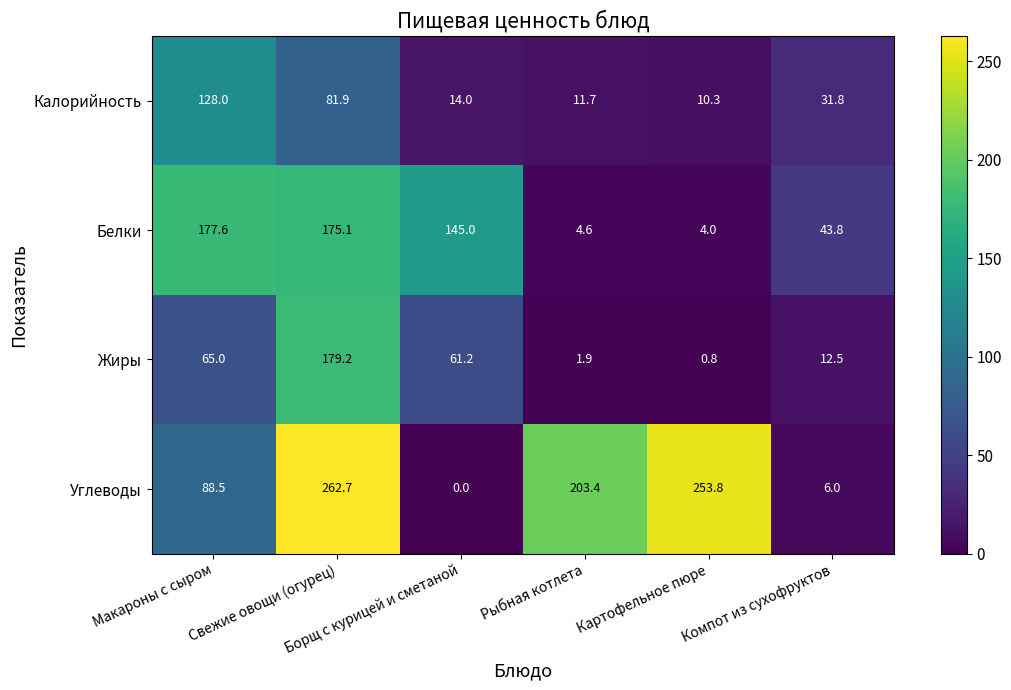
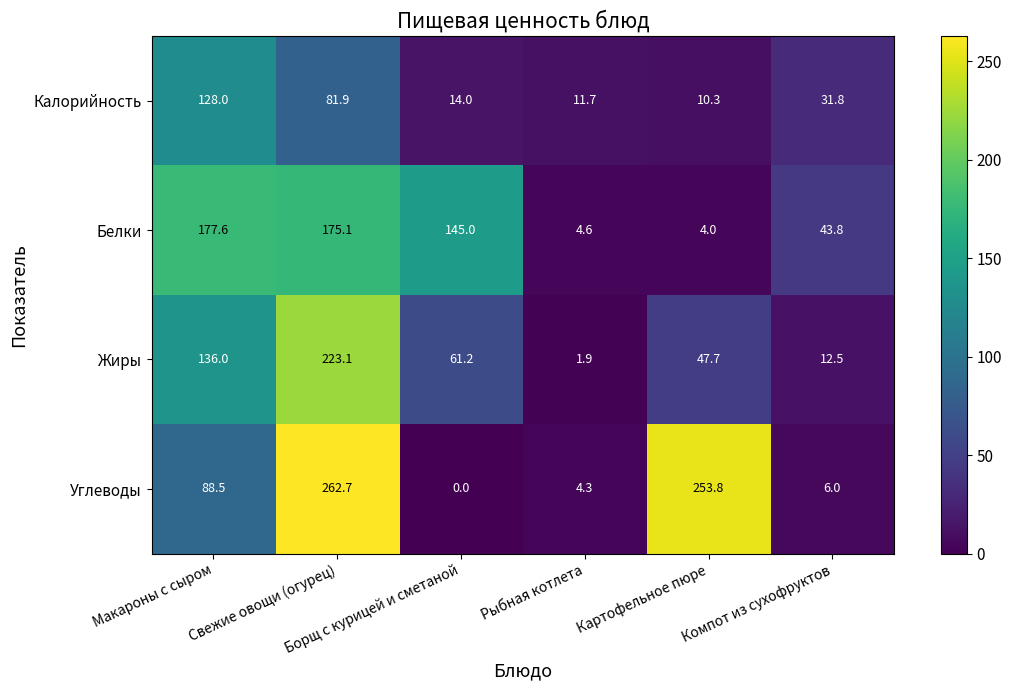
Жиры, Макароны с сыром: 65.0 -> 136.0
Жиры, Свежие овощи (огурец): 179.2 -> 223.1
Жиры, Картофельное пюре: 0.8 -> 47.7
Углеводы, Рыбная котлета: 203.4 -> 4.3
